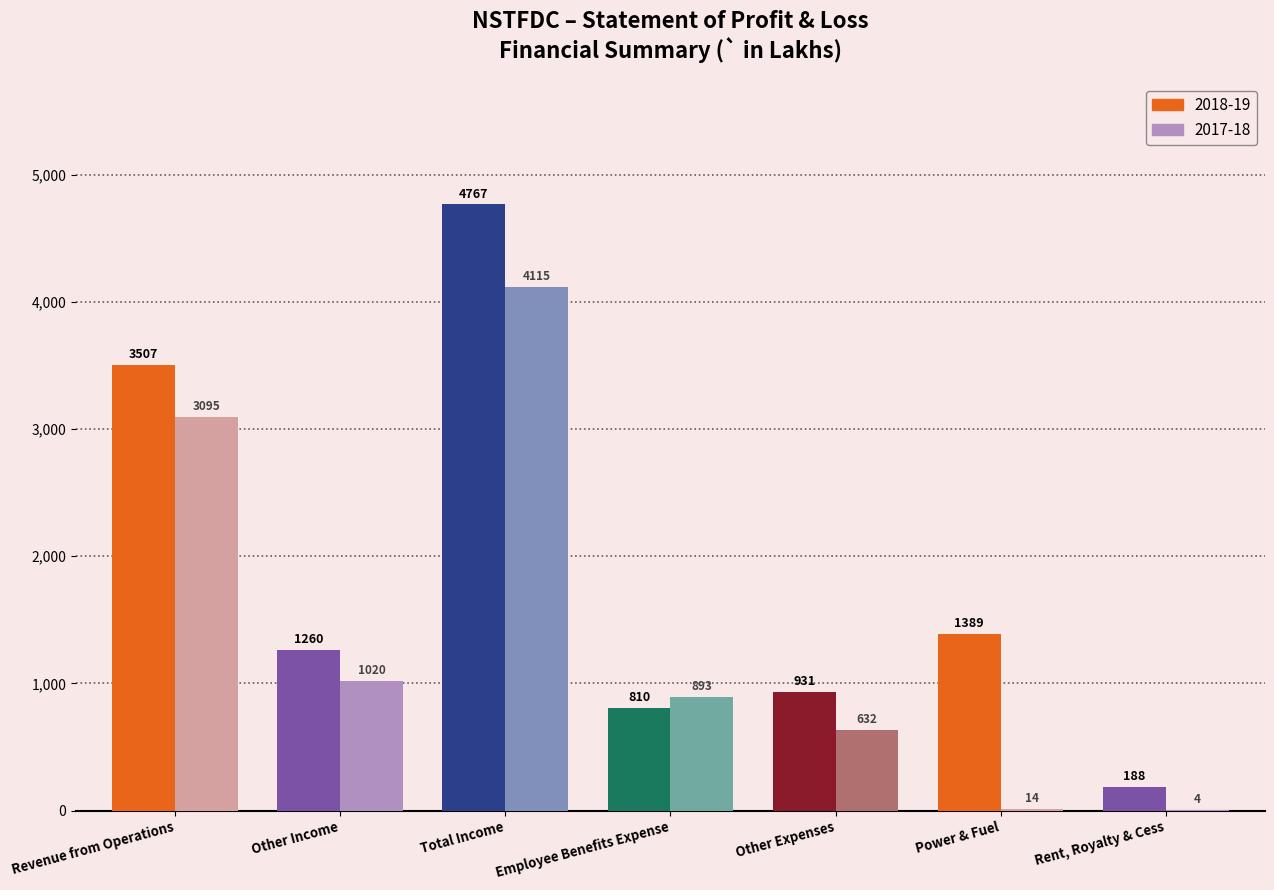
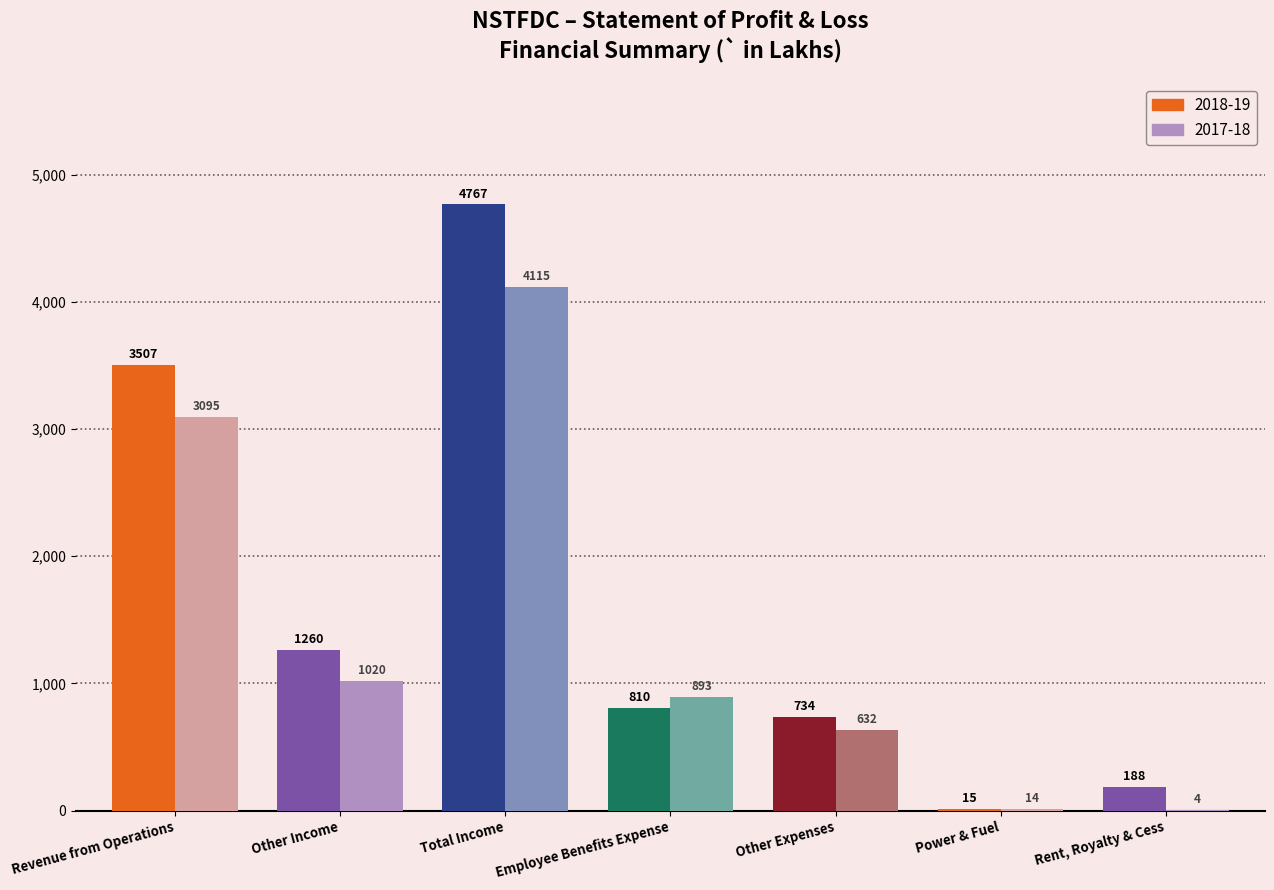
2018-19, Other Expenses: 931 -> 734
2018-19, Power & Fuel: 1389 -> 15
